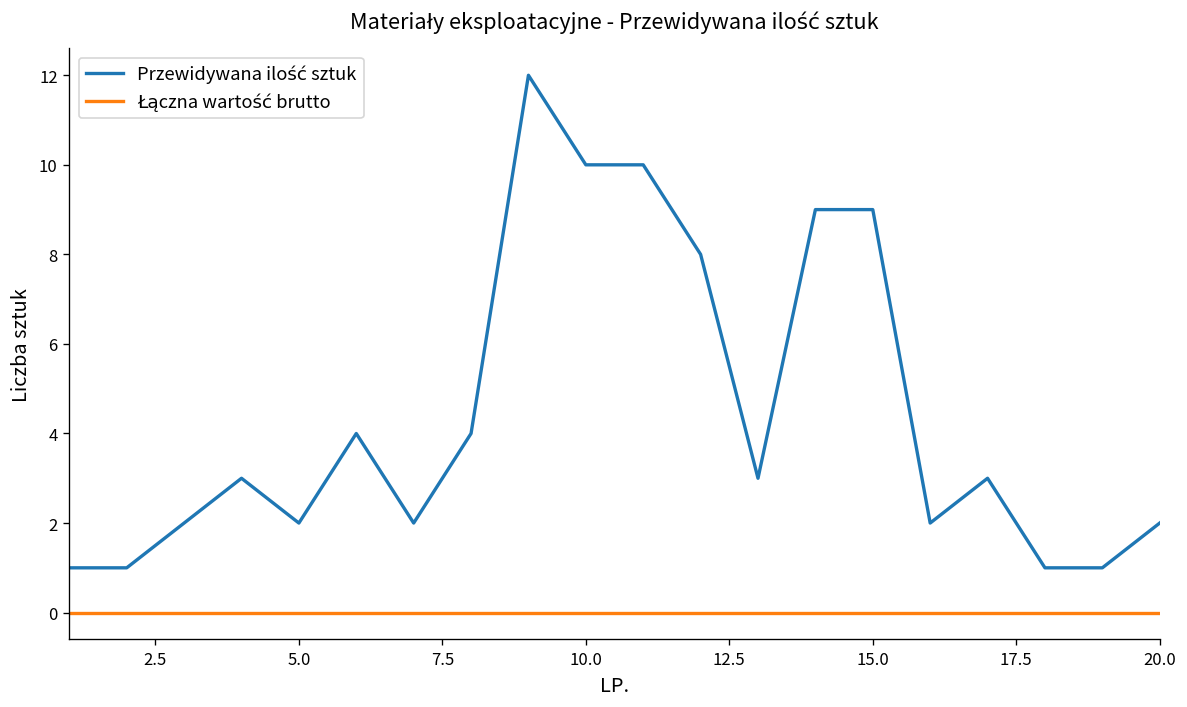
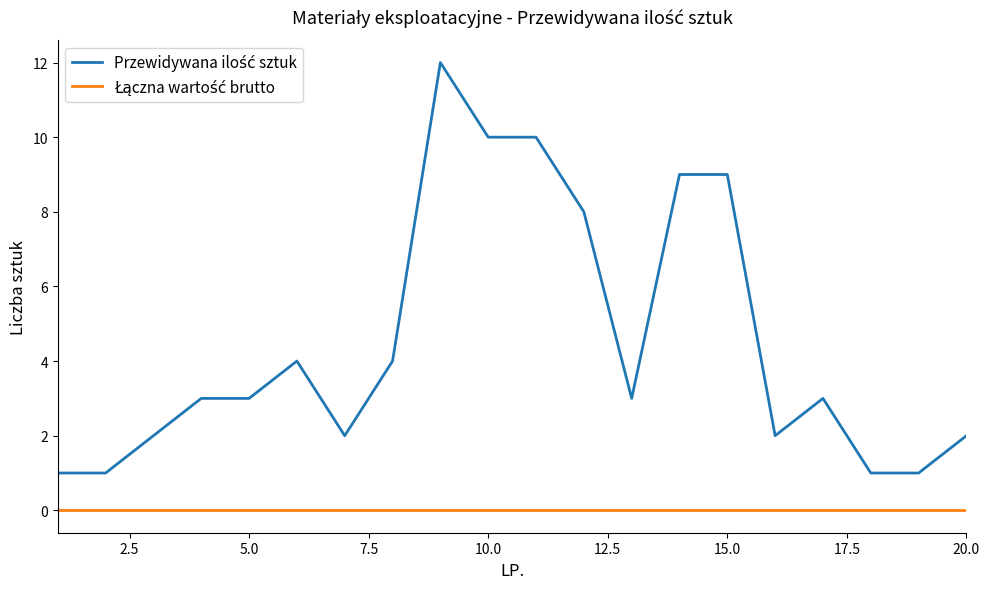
Przewidywana ilość sztuk, 5.0: 2 -> 3
